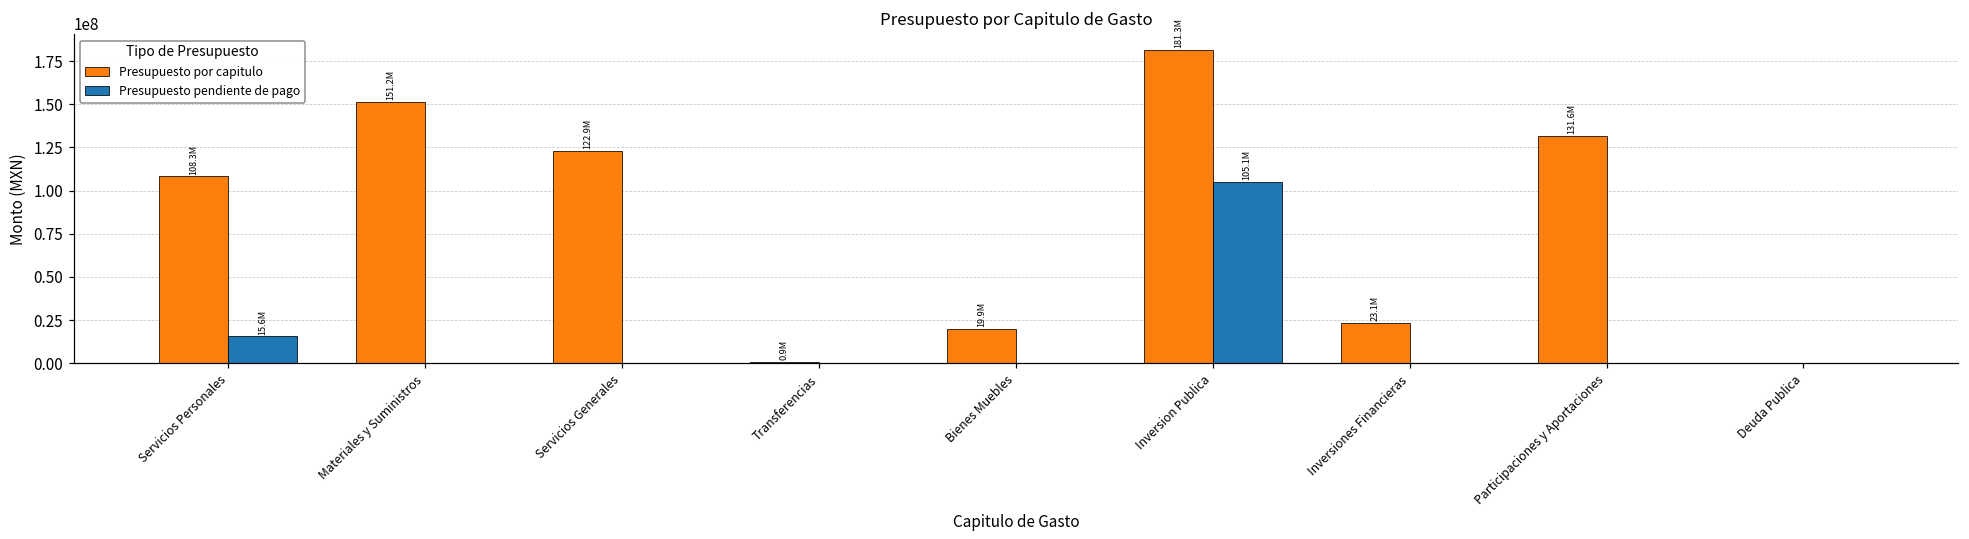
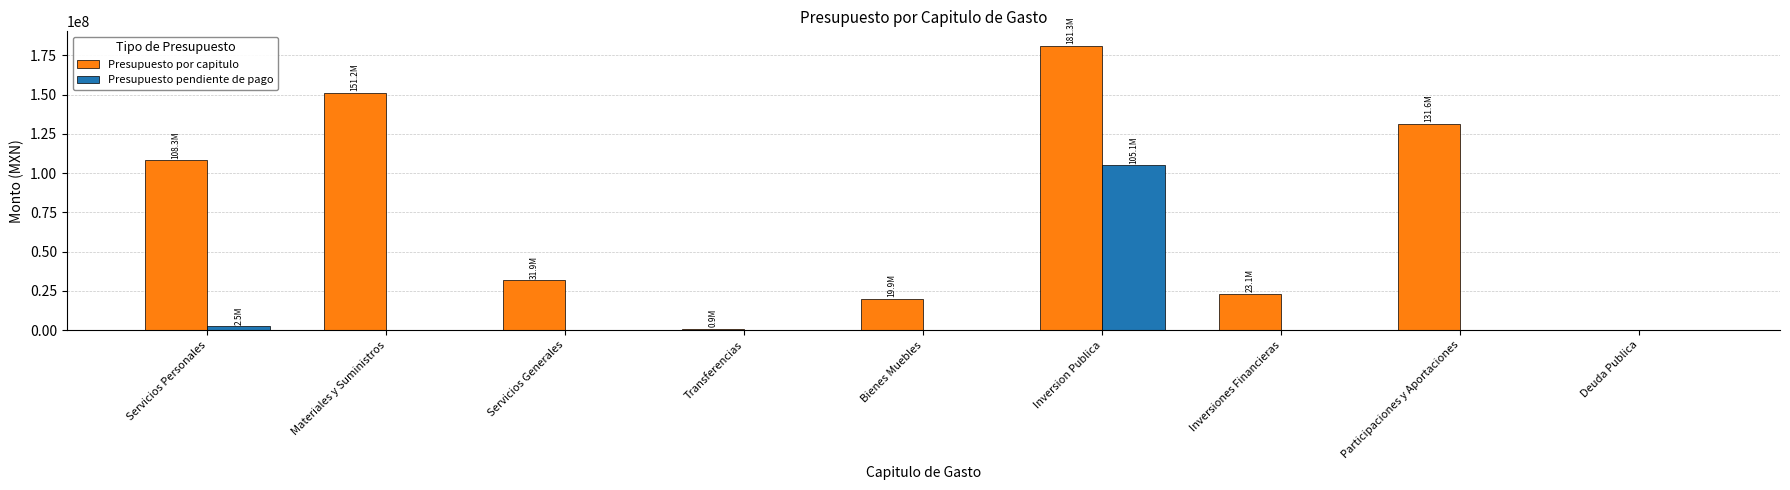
Presupuesto pendiente de pago, Servicios Personales: 15.6M -> 2.5M
Presupuesto por capitulo, Servicios Generales: 122.9M -> 31.9M
